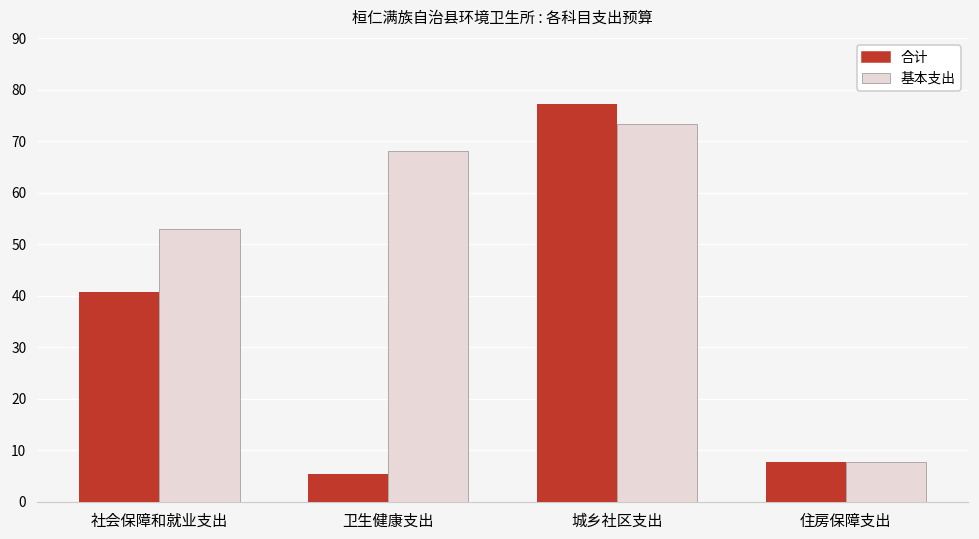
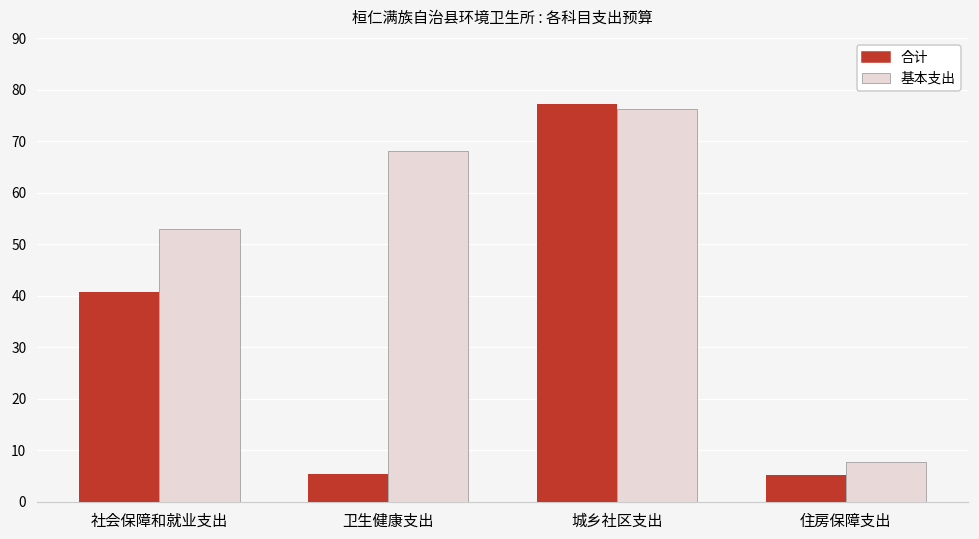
基本支出, 城乡社区支出: 73 -> 76
合计, 住房保障支出: 8 -> 5
